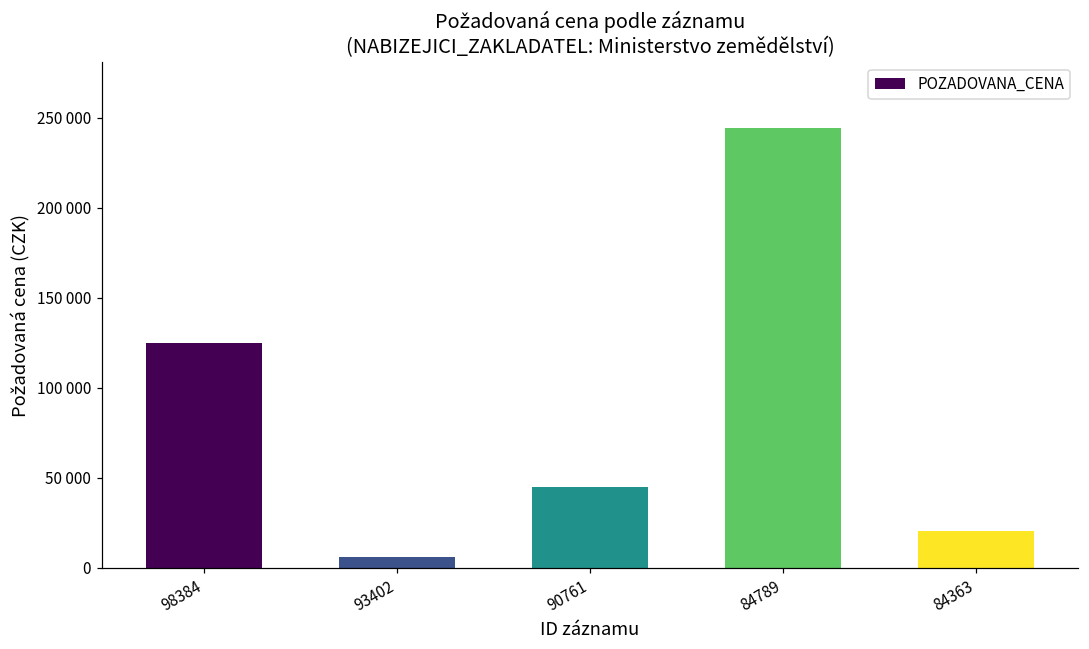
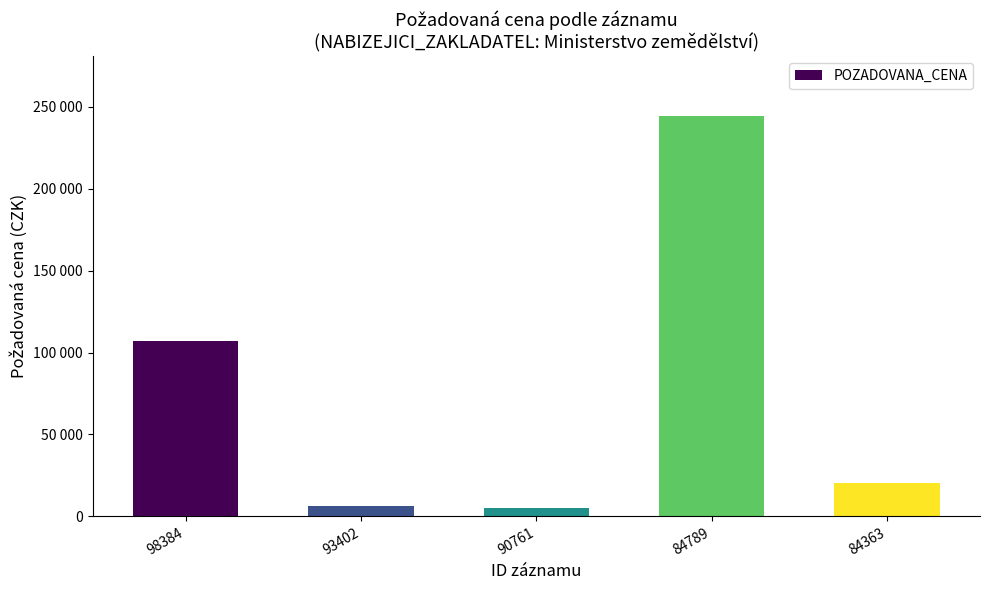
98384: 125000 -> 107000
90761: 45000 -> 5000
